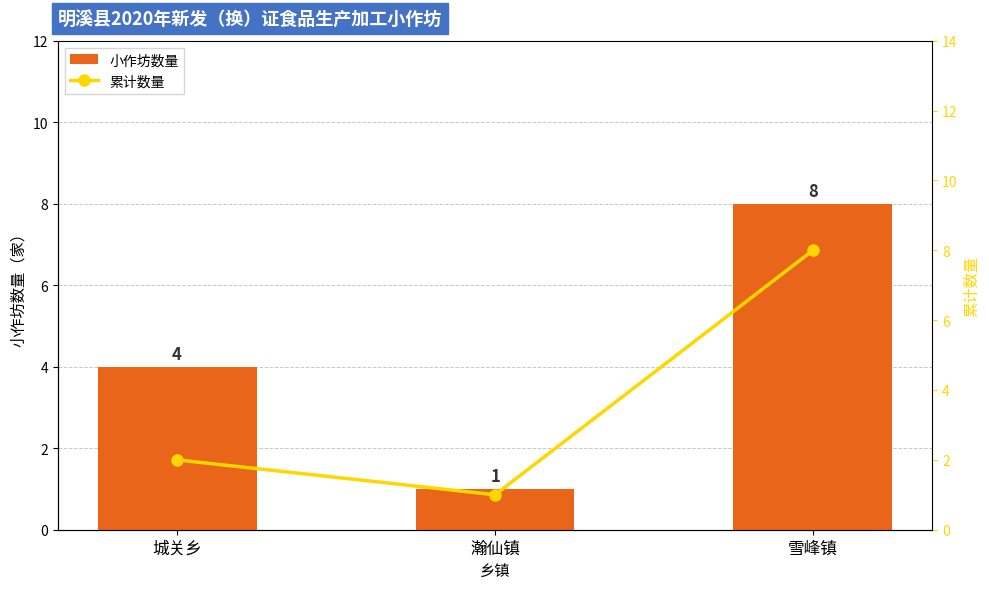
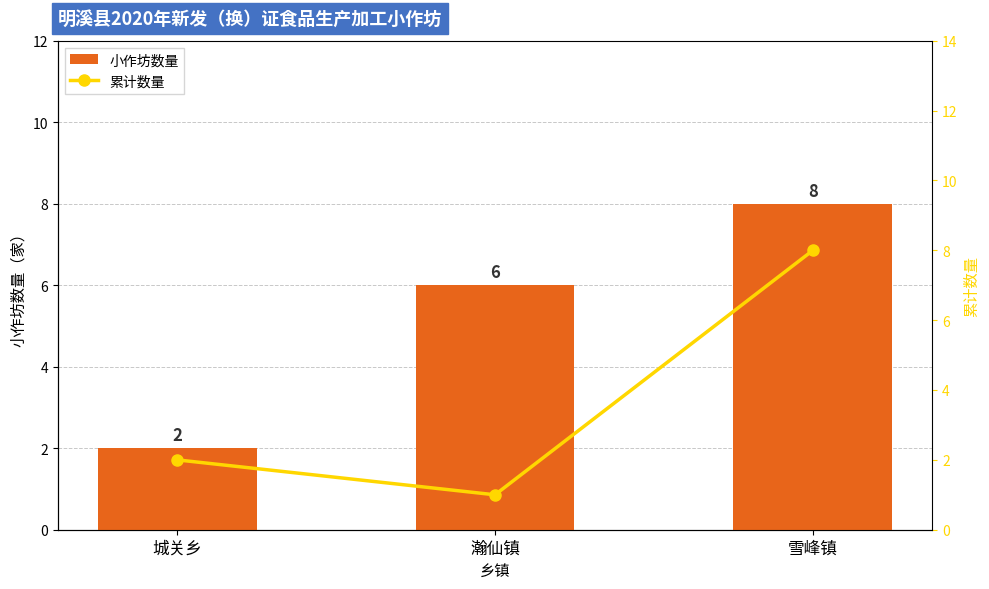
小作坊数量, 城关乡: 4 -> 2
小作坊数量, 瀚仙镇: 1 -> 6
